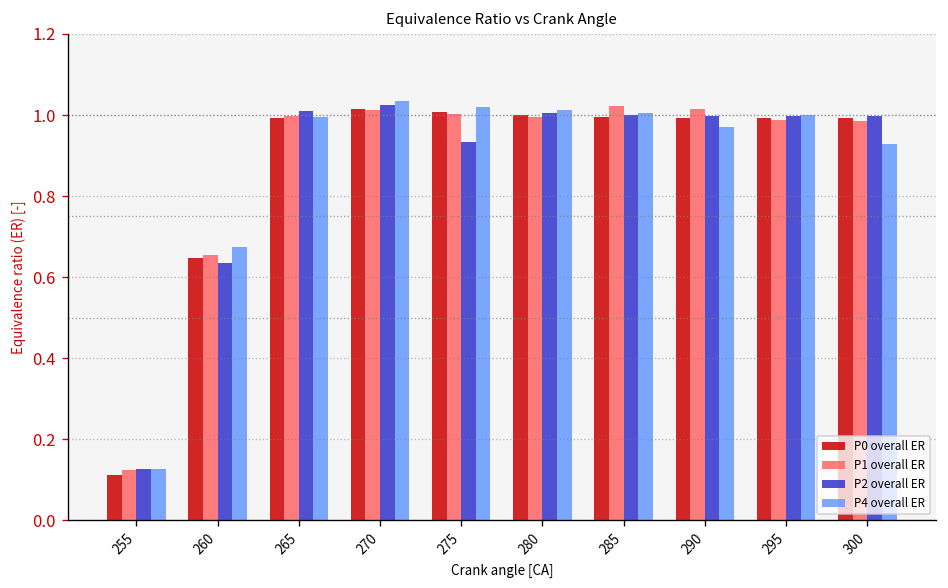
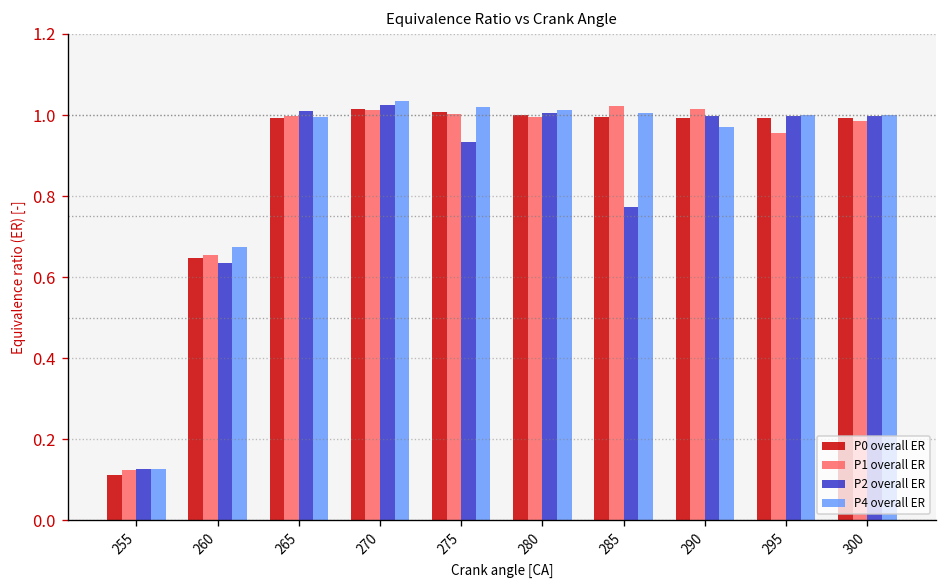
P2 overall ER, 285: 1.00 -> 0.77
P1 overall ER, 295: 0.99 -> 0.96
P4 overall ER, 300: 0.93 -> 1.00
